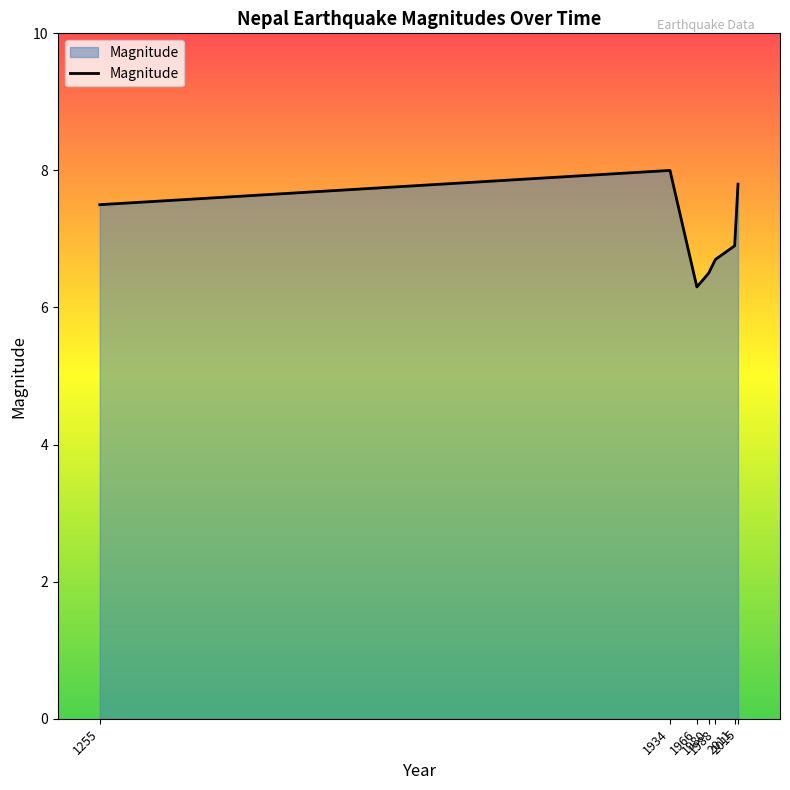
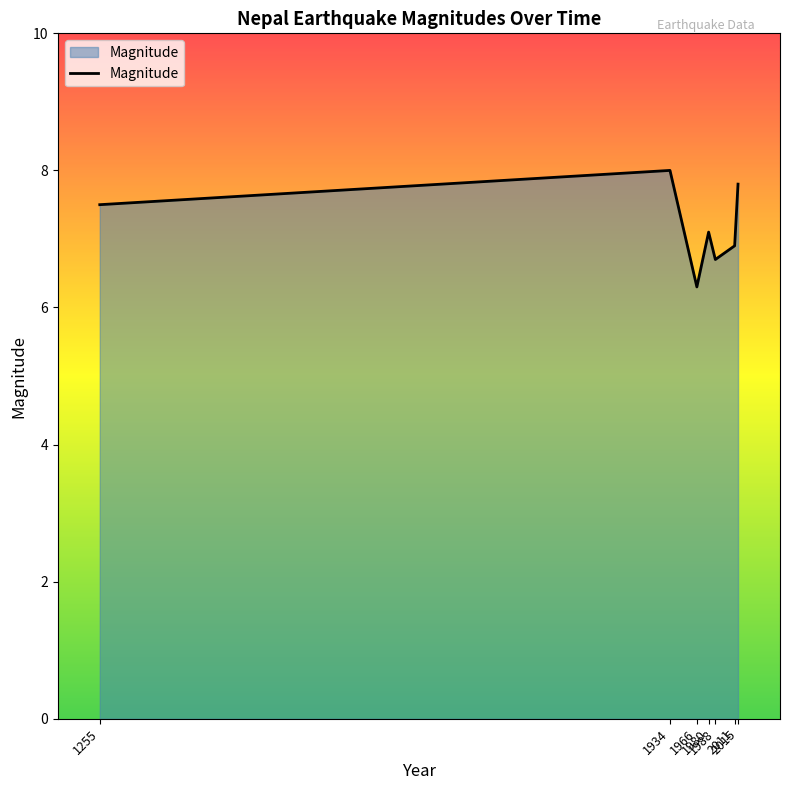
1980: 6.5 -> 7.1
